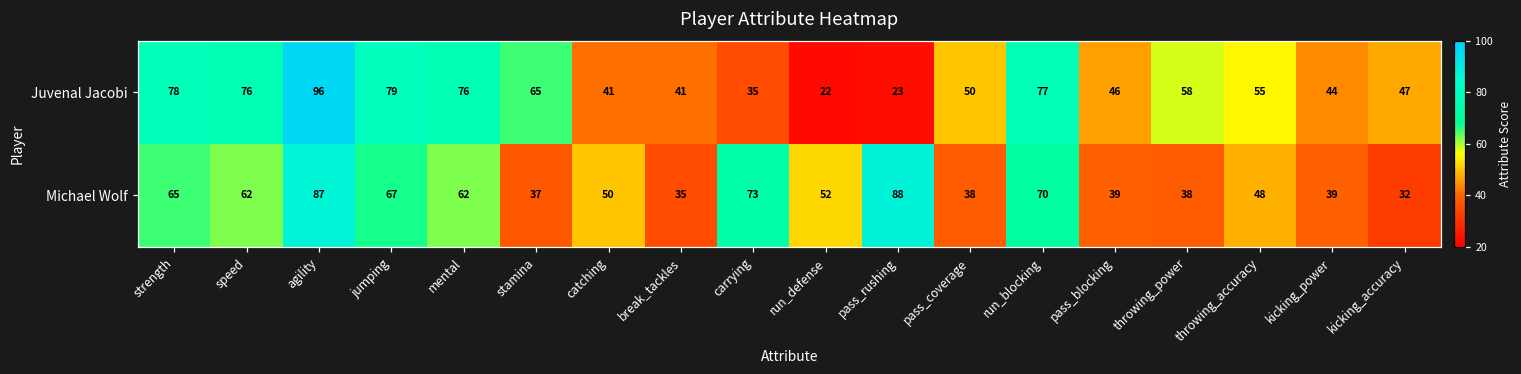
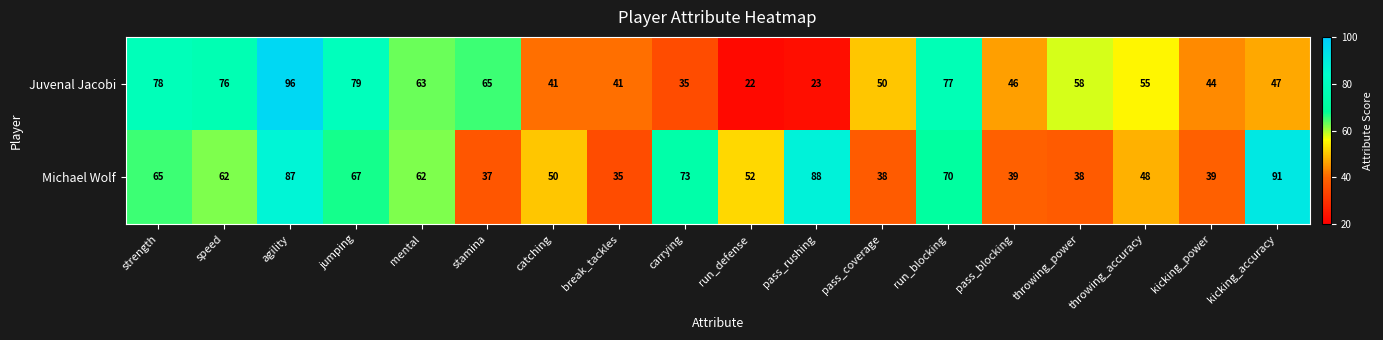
Juvenal Jacobi, mental: 76 -> 63
Michael Wolf, kicking_accuracy: 32 -> 91
